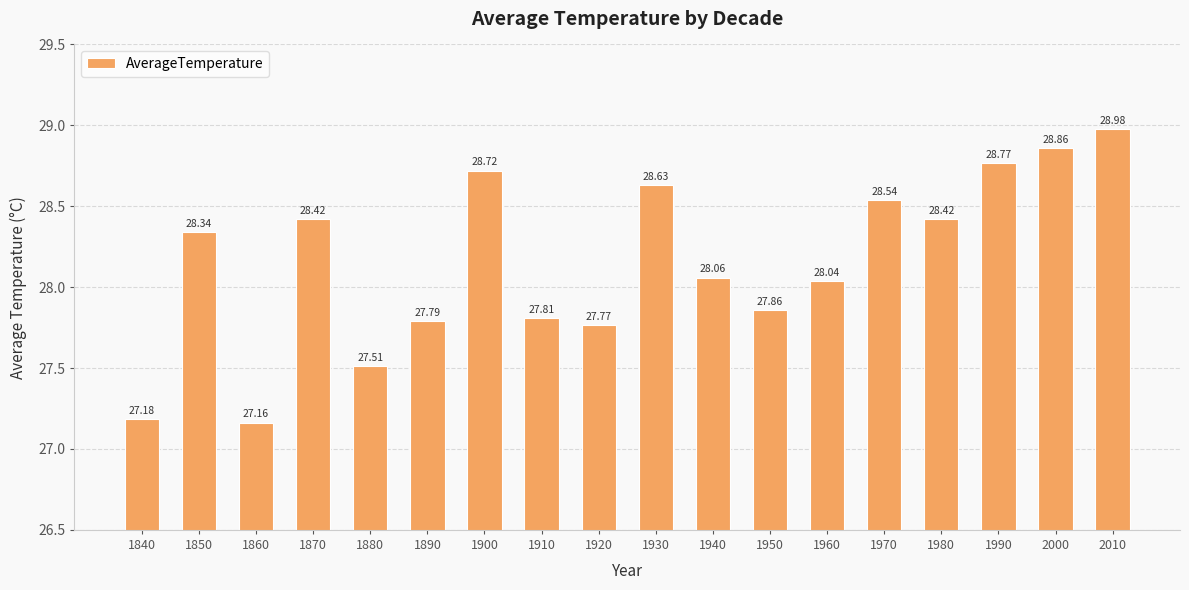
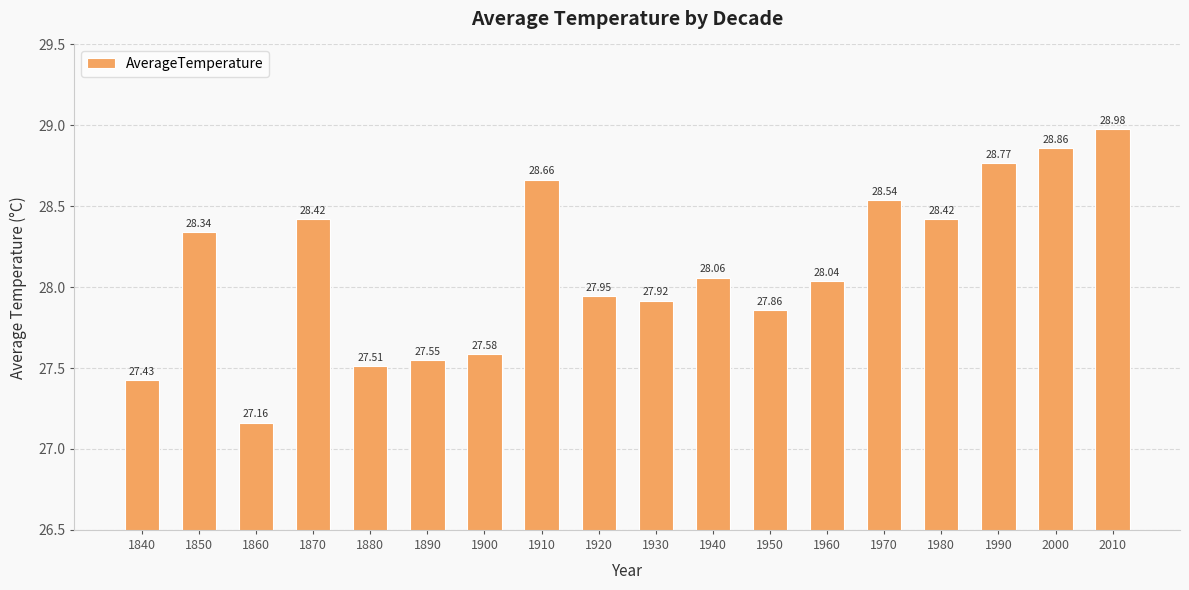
1840: 27.18 -> 27.43
1890: 27.79 -> 27.55
1900: 28.72 -> 27.58
1910: 27.81 -> 28.66
1920: 27.77 -> 27.95
1930: 28.63 -> 27.92
